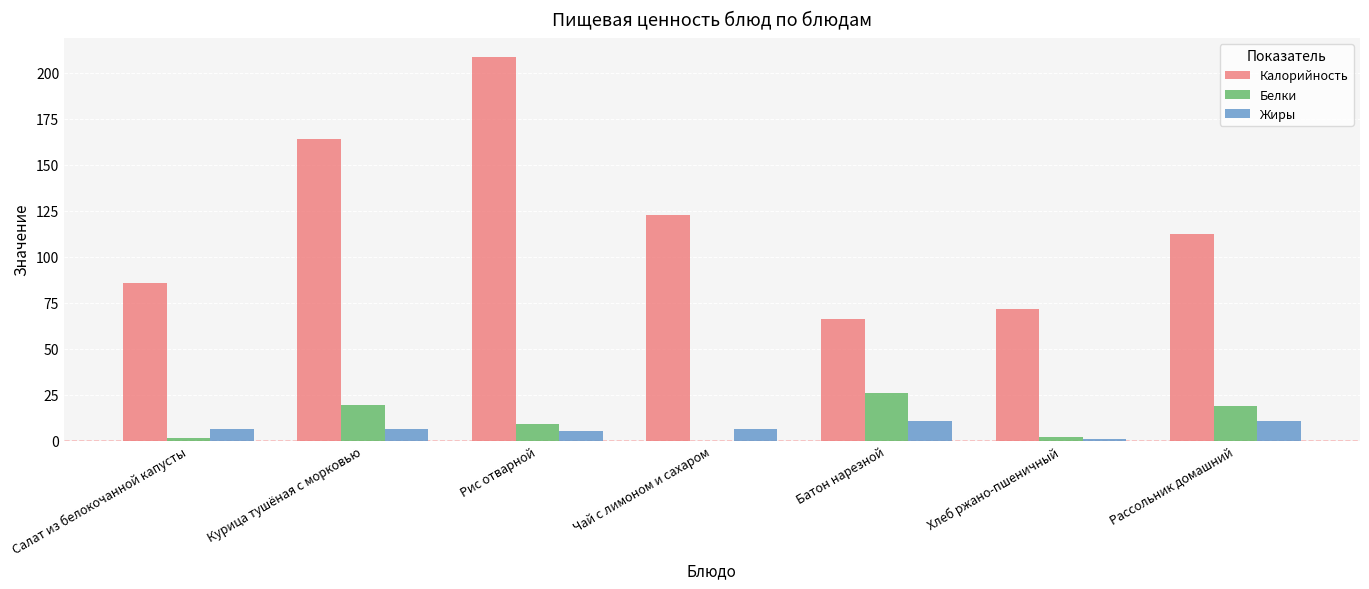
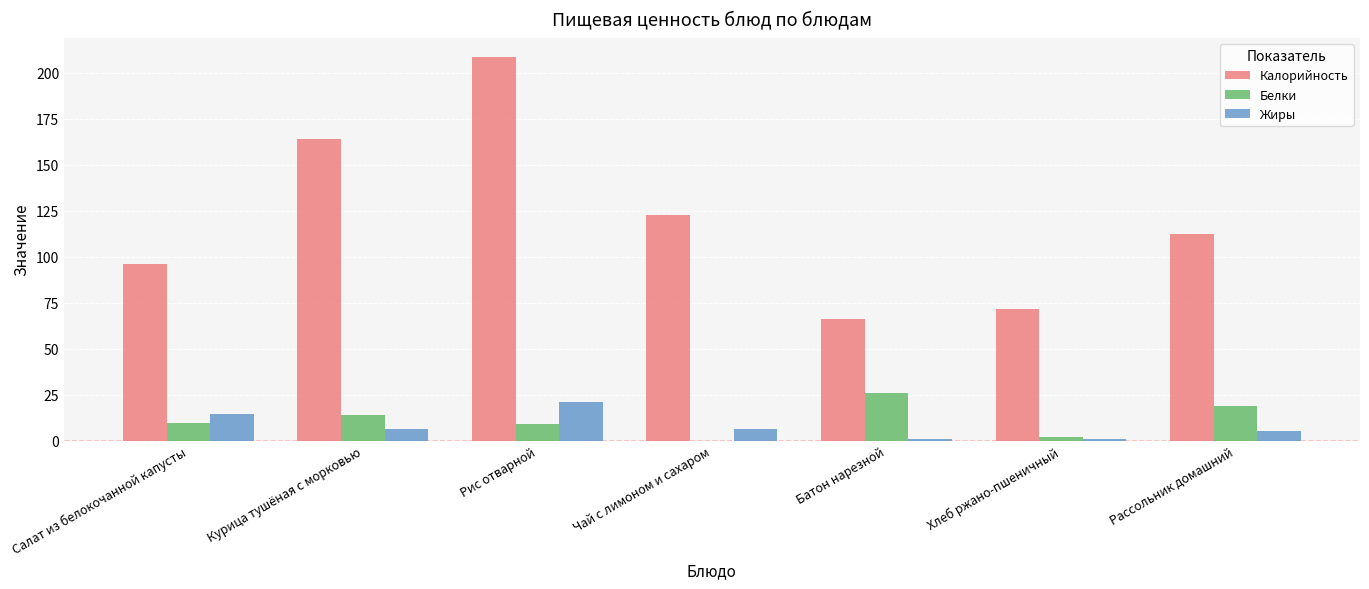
Калорийность, Салат из белокочанной капусты: 86 -> 96
Белки, Салат из белокочанной капусты: 2 -> 10
Жиры, Салат из белокочанной капусты: 6 -> 15
Белки, Курица тушёная с морковью: 20 -> 14
Жиры, Рис отварной: 5 -> 21
Жиры, Батон нарезной: 11 -> 1
Жиры, Рассольник домашний: 11 -> 5
